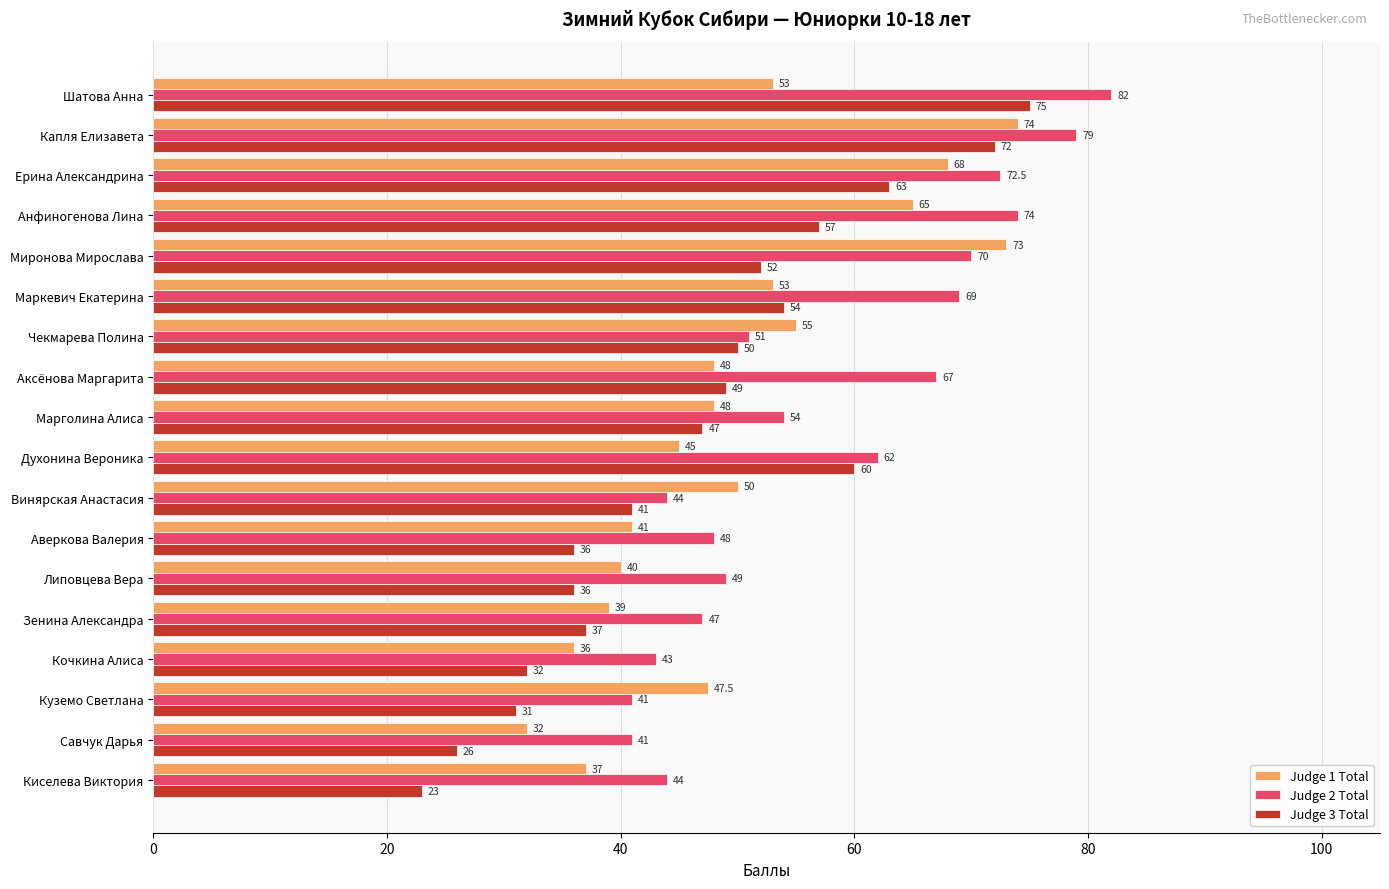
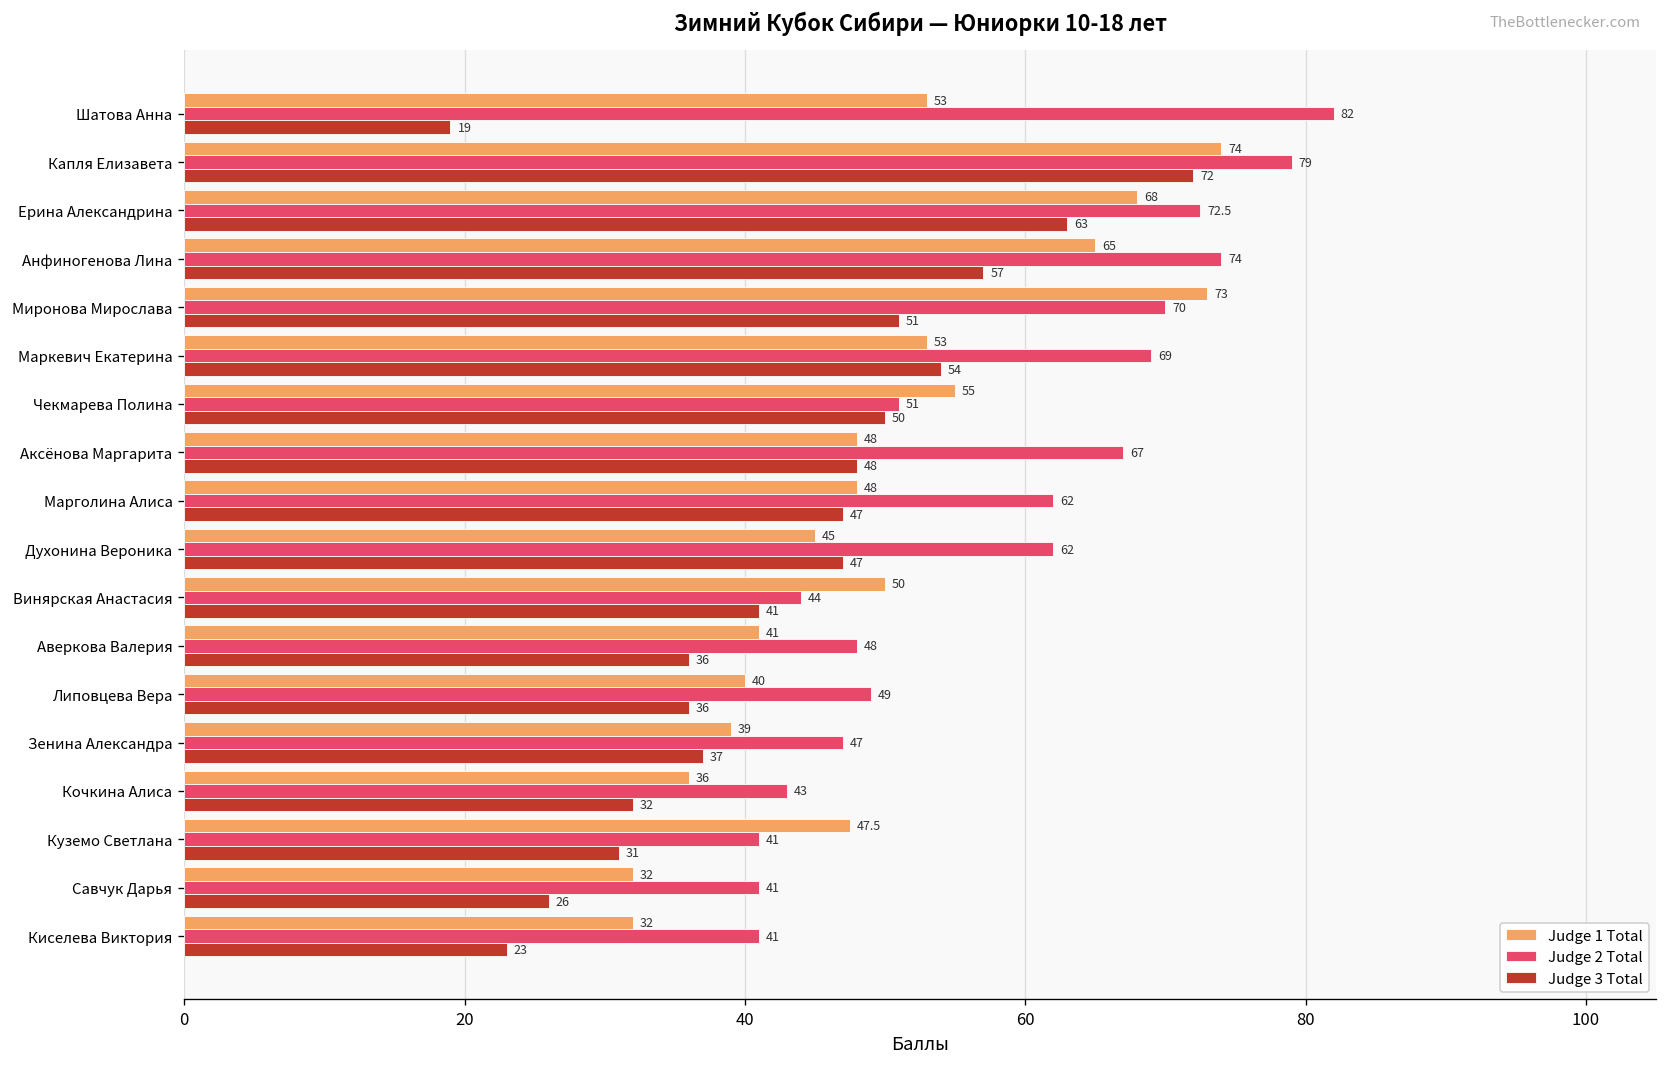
Judge 3 Total, Шатова Анна: 75 -> 19
Judge 3 Total, Миронова Мирослава: 52 -> 51
Judge 3 Total, Аксёнова Маргарита: 49 -> 48
Judge 2 Total, Марголина Алиса: 54 -> 62
Judge 3 Total, Духонина Вероника: 60 -> 47
Judge 1 Total, Киселева Виктория: 37 -> 32
Judge 2 Total, Киселева Виктория: 44 -> 41
